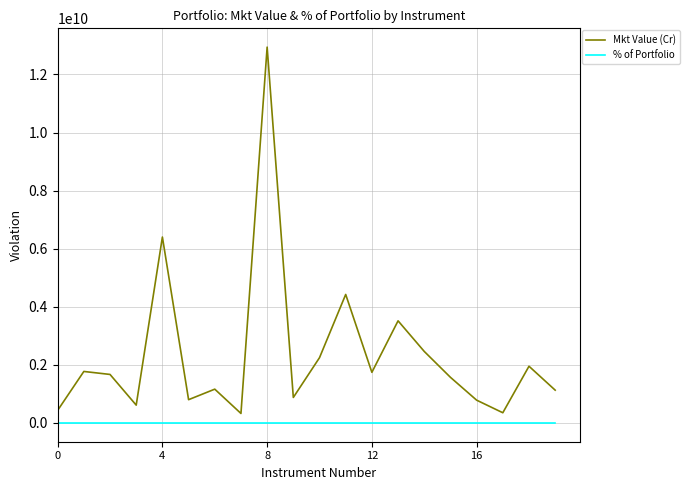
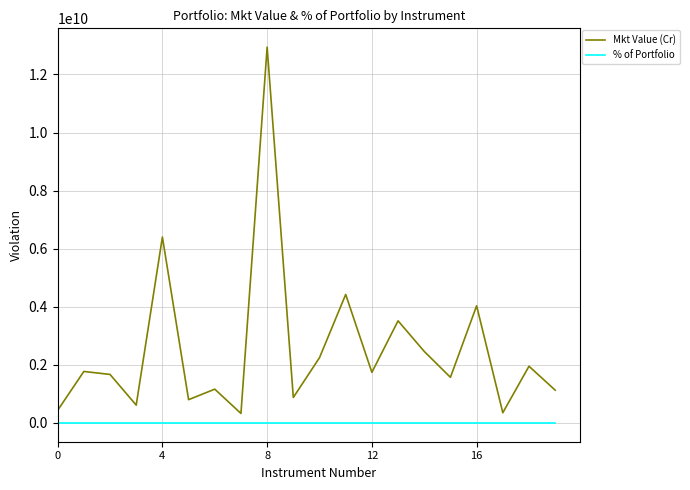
Mkt Value (Cr), 16: 800000000 -> 4000000000
